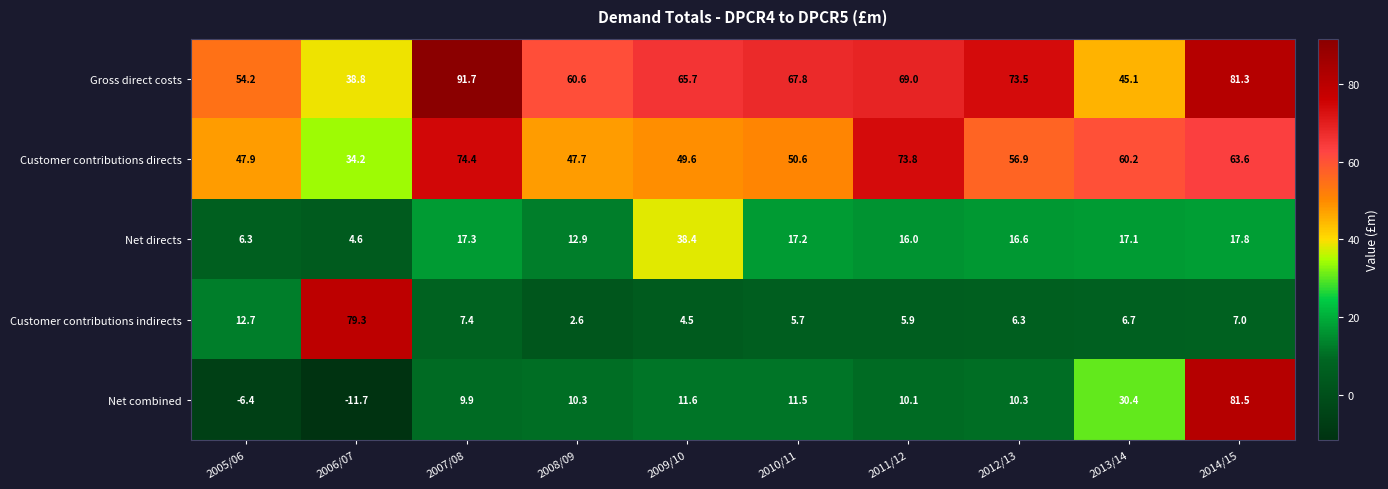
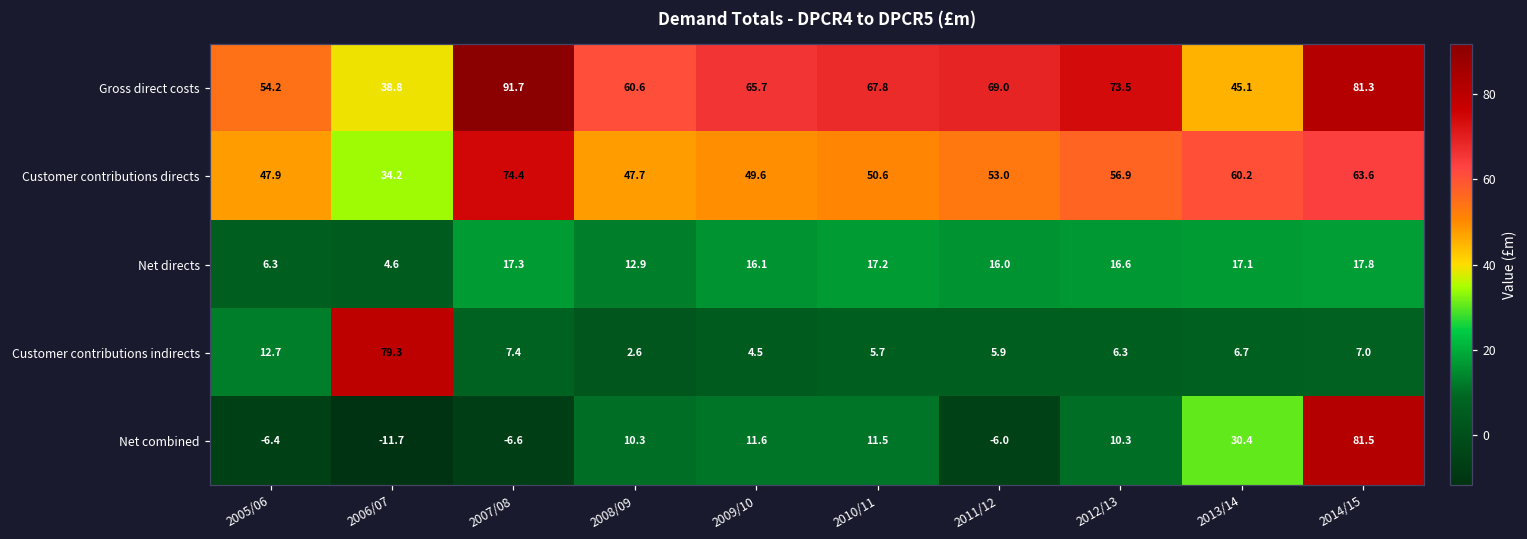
Customer contributions directs, 2011/12: 73.8 -> 53.0
Net directs, 2009/10: 38.4 -> 16.1
Net combined, 2007/08: 9.9 -> -6.6
Net combined, 2011/12: 10.1 -> -6.0
